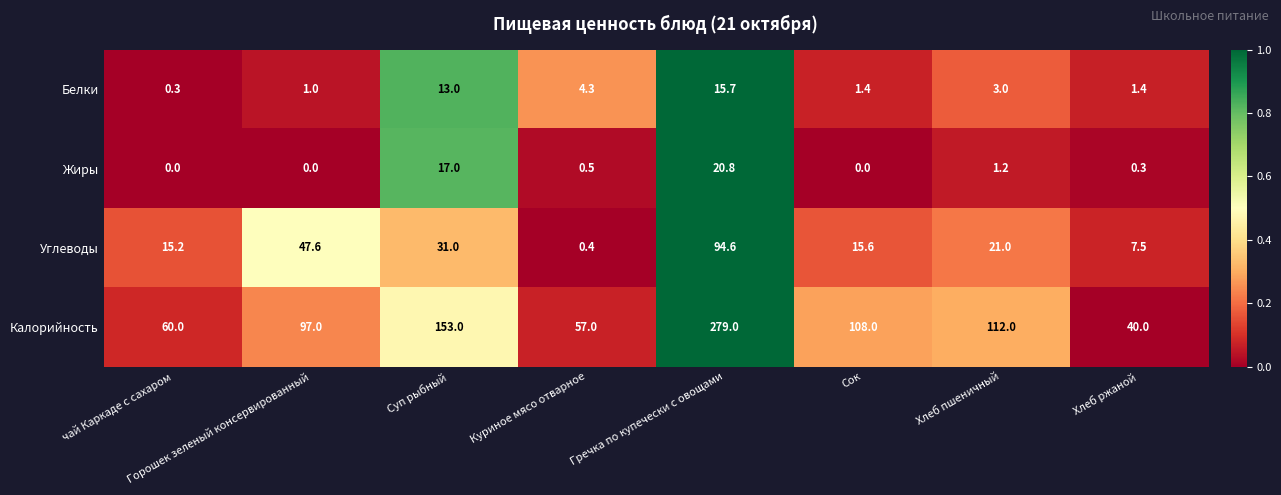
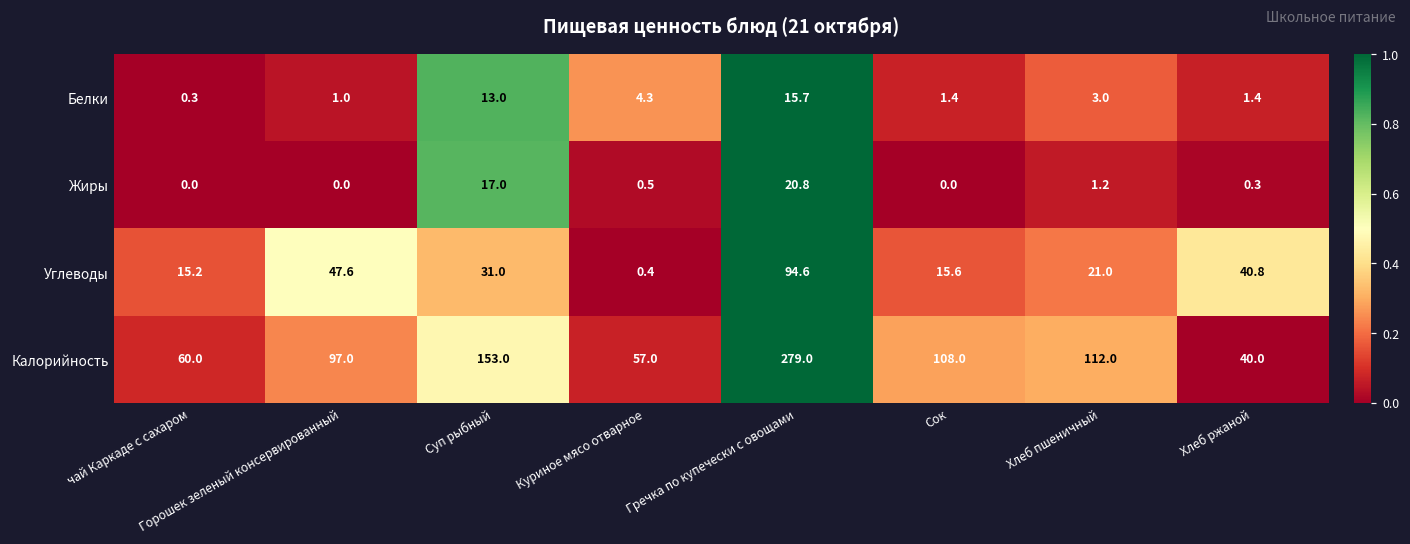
Углеводы, Хлеб ржаной: 7.5 -> 40.8
